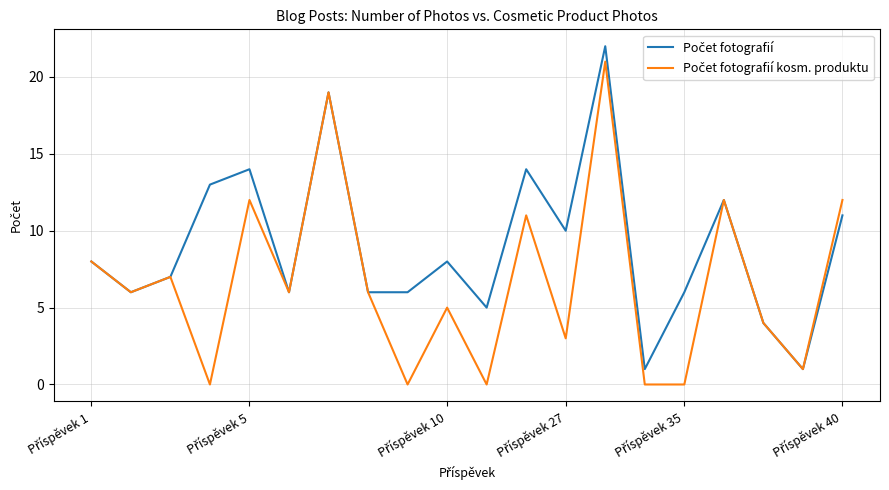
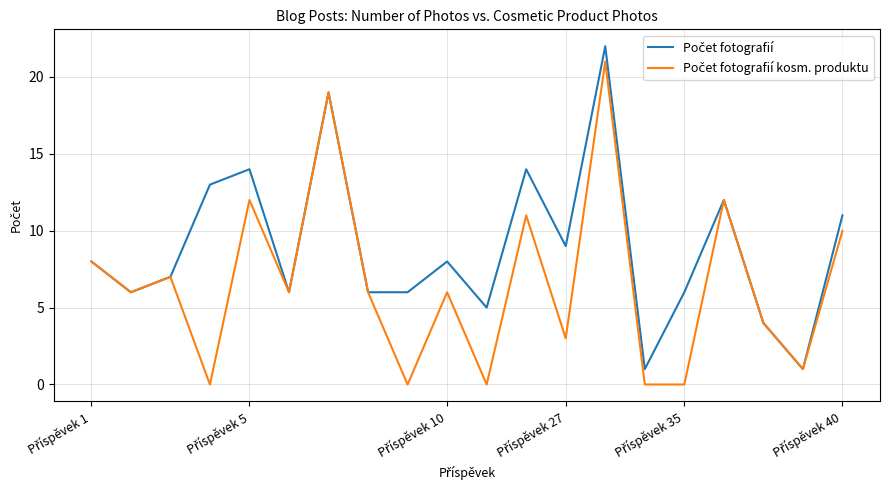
Počet fotografií kosm. produktu, Příspěvek 10: 5 -> 6
Počet fotografií, Příspěvek 27: 10 -> 9
Počet fotografií kosm. produktu, Příspěvek 40: 12 -> 10
